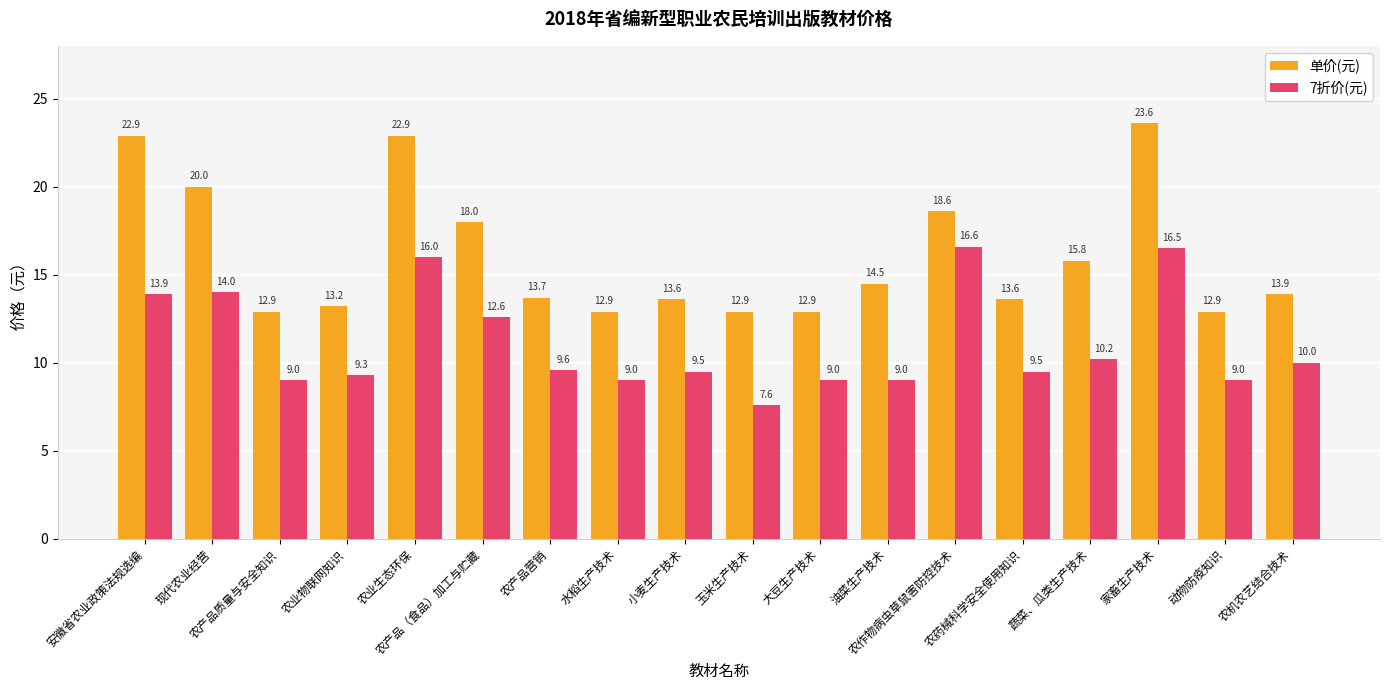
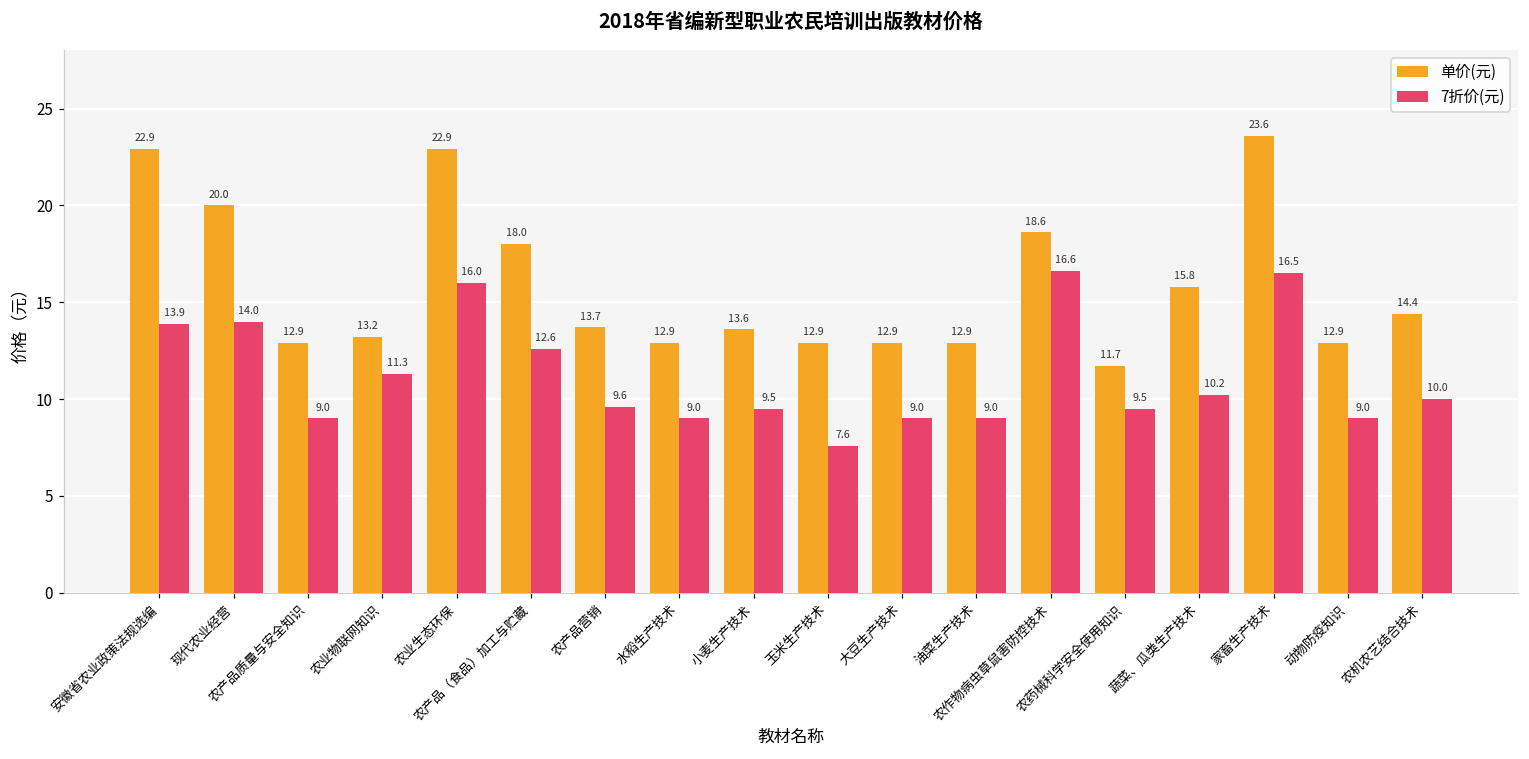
7折价(元), 农业物联网知识: 9.3 -> 11.3
单价(元), 油菜生产技术: 14.5 -> 12.9
单价(元), 农药械科学安全使用知识: 13.6 -> 11.7
单价(元), 农机农艺结合技术: 13.9 -> 14.4
